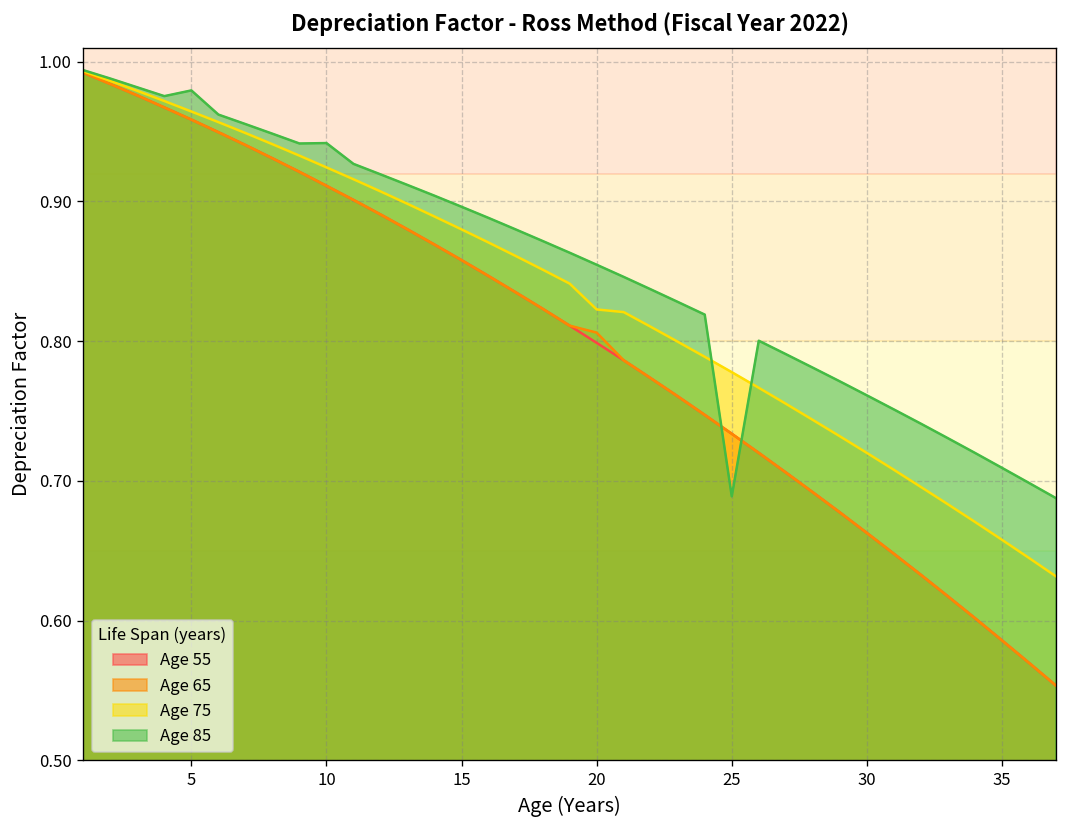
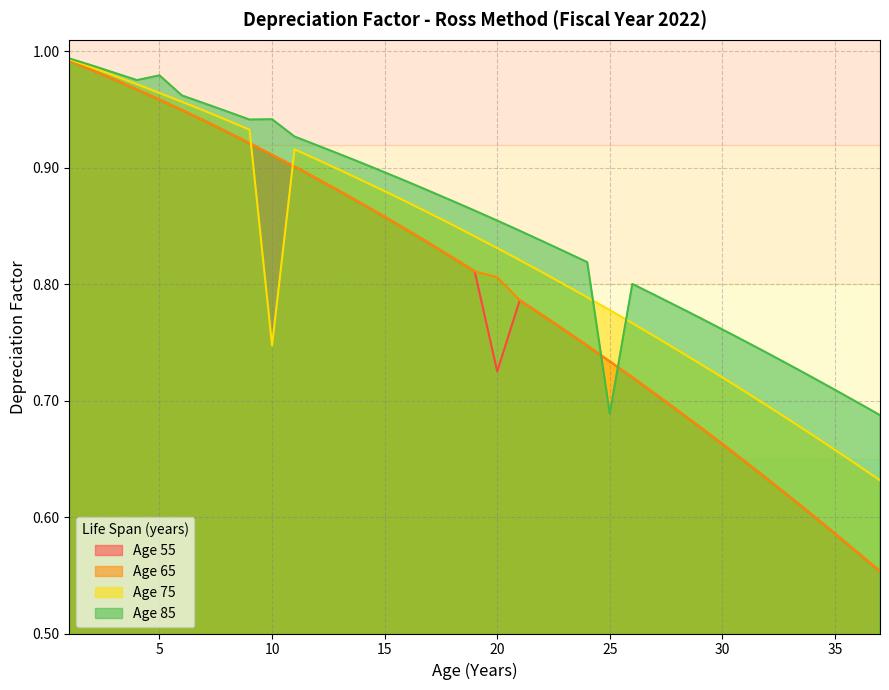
Age 75, 10: 0.924 -> 0.747
Age 55, 20: 0.799 -> 0.725
Age 75, 20: 0.823 -> 0.831
